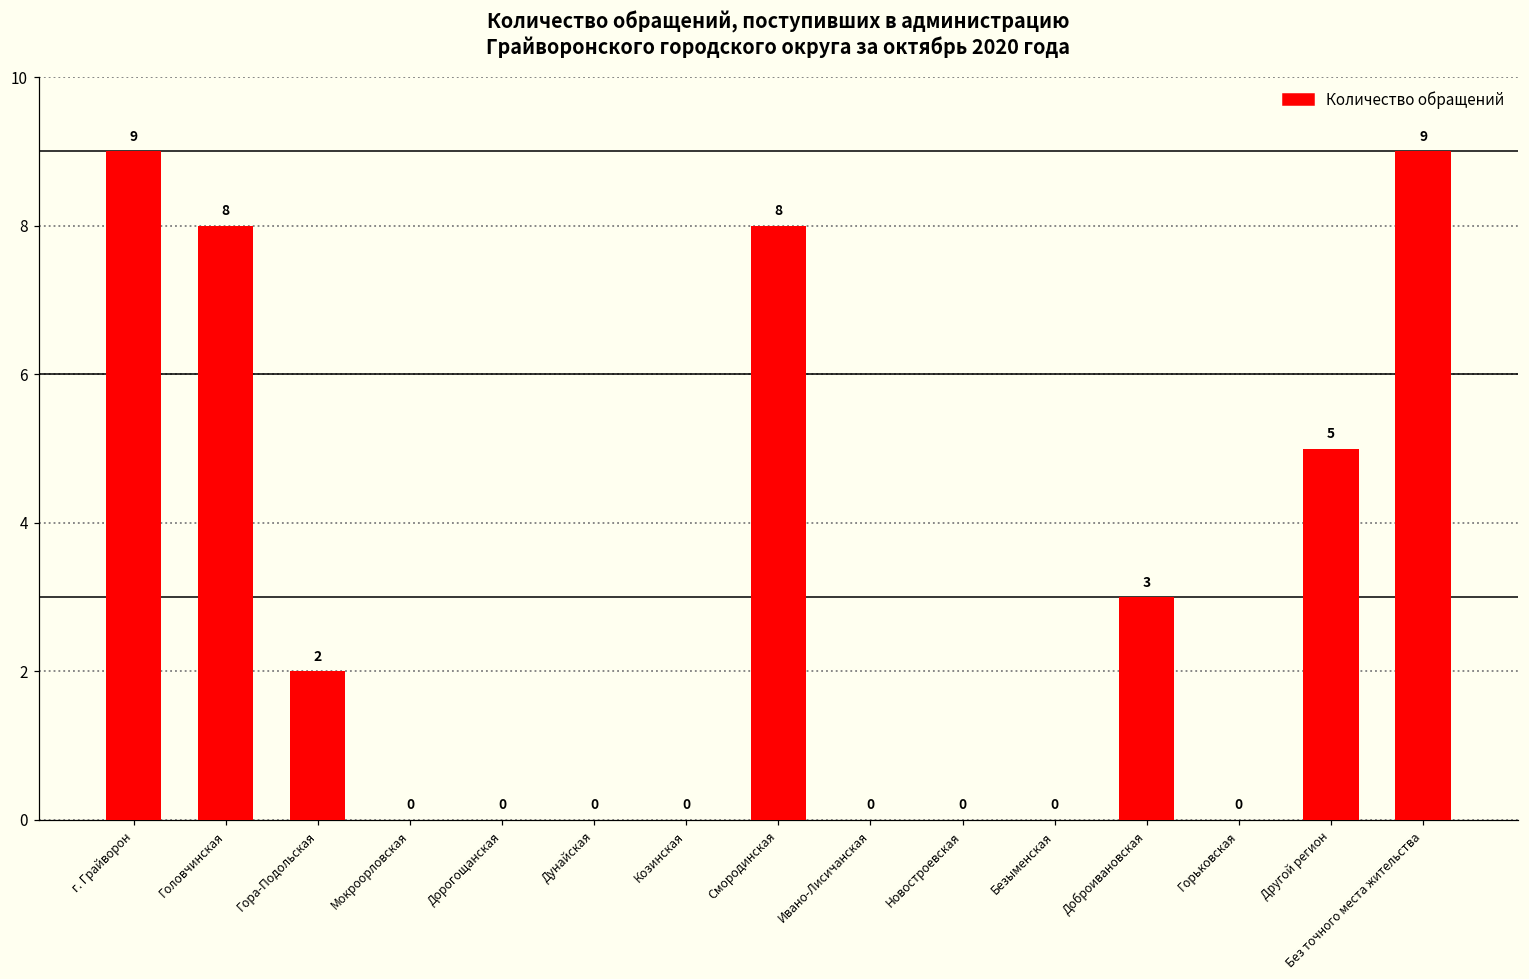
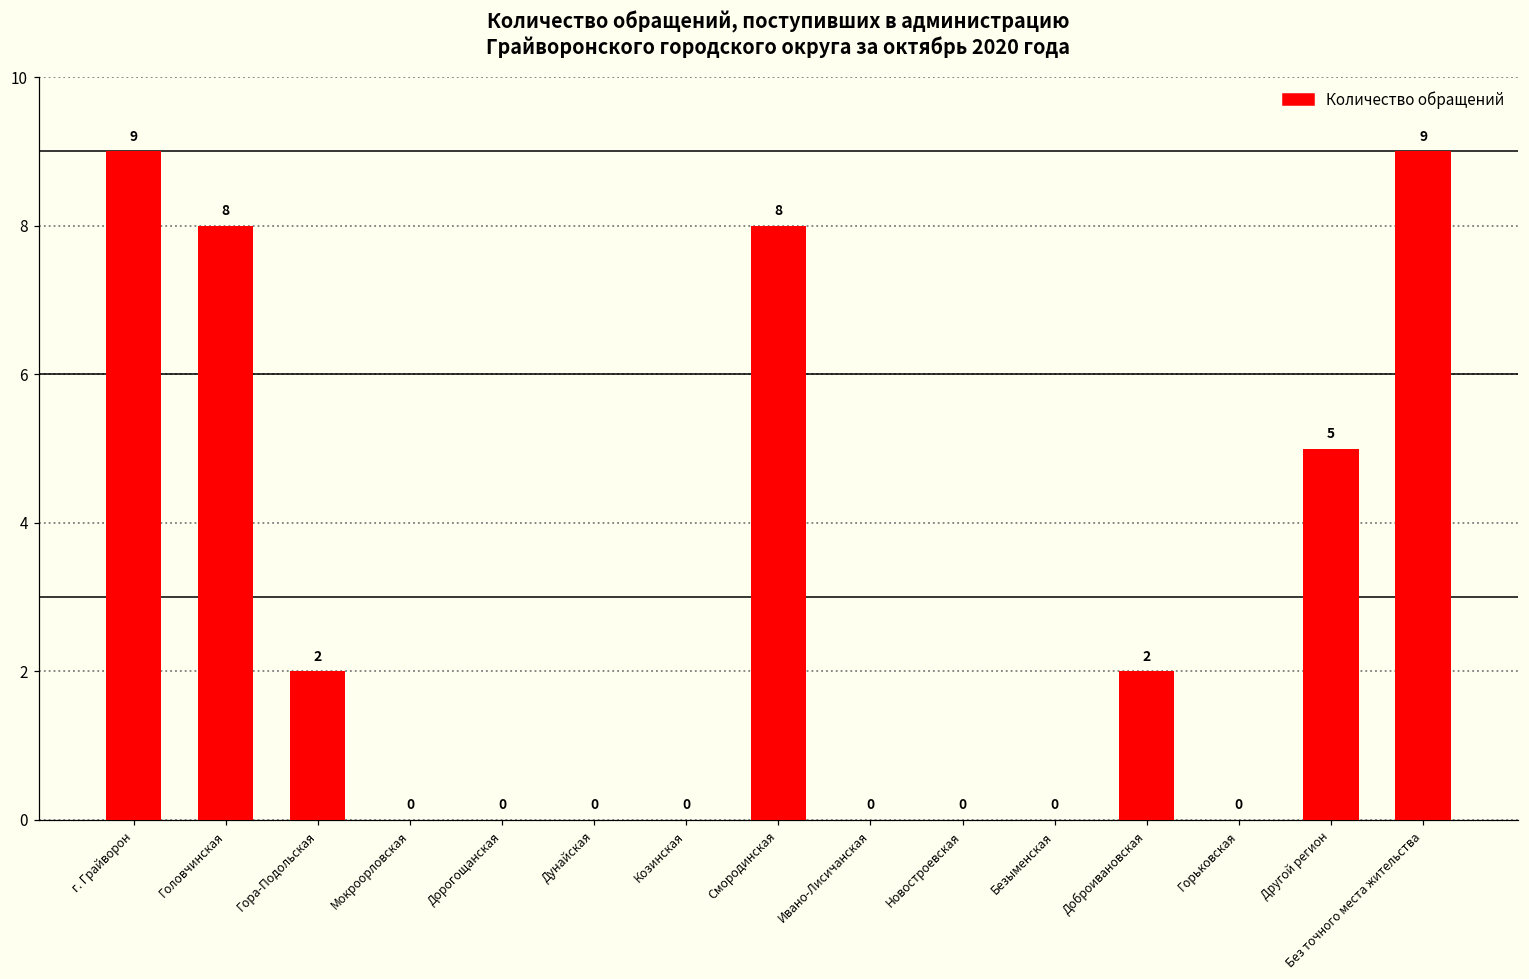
Доброивановская: 3 -> 2
